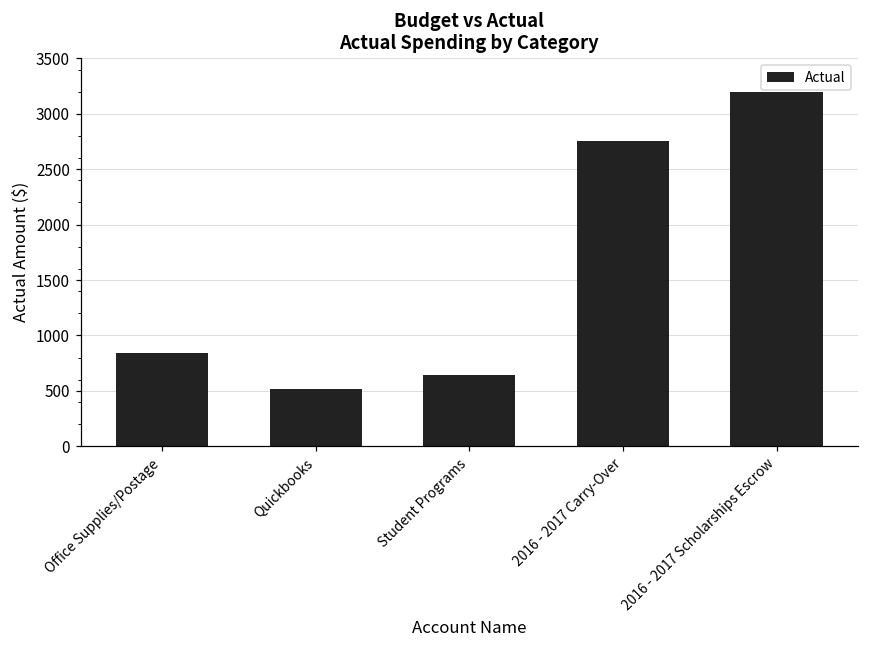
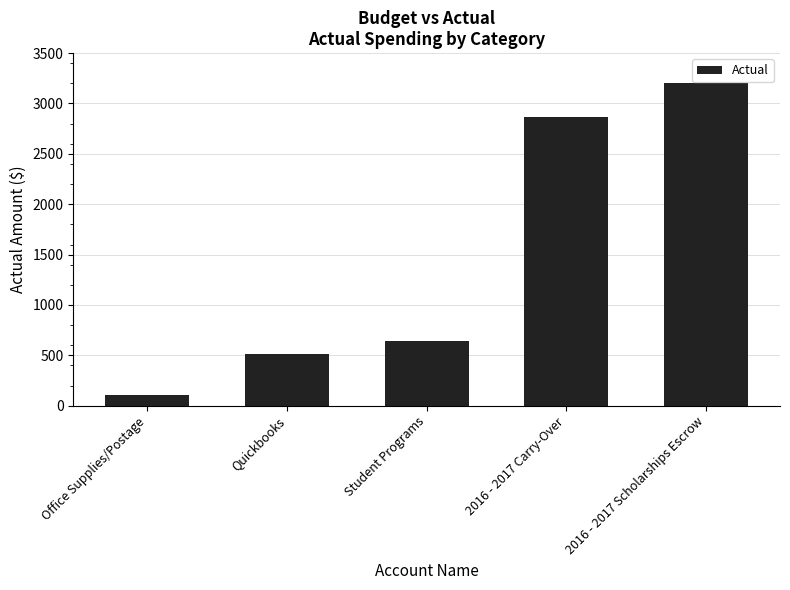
Office Supplies/Postage: 840 -> 110
2016 - 2017 Carry-Over: 2760 -> 2860
